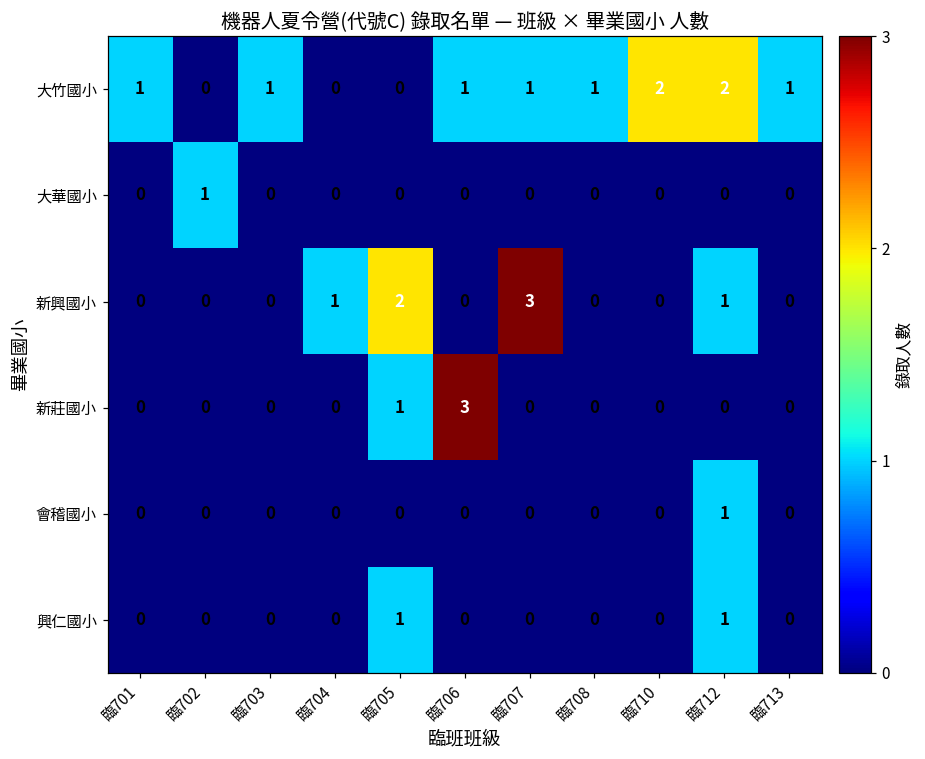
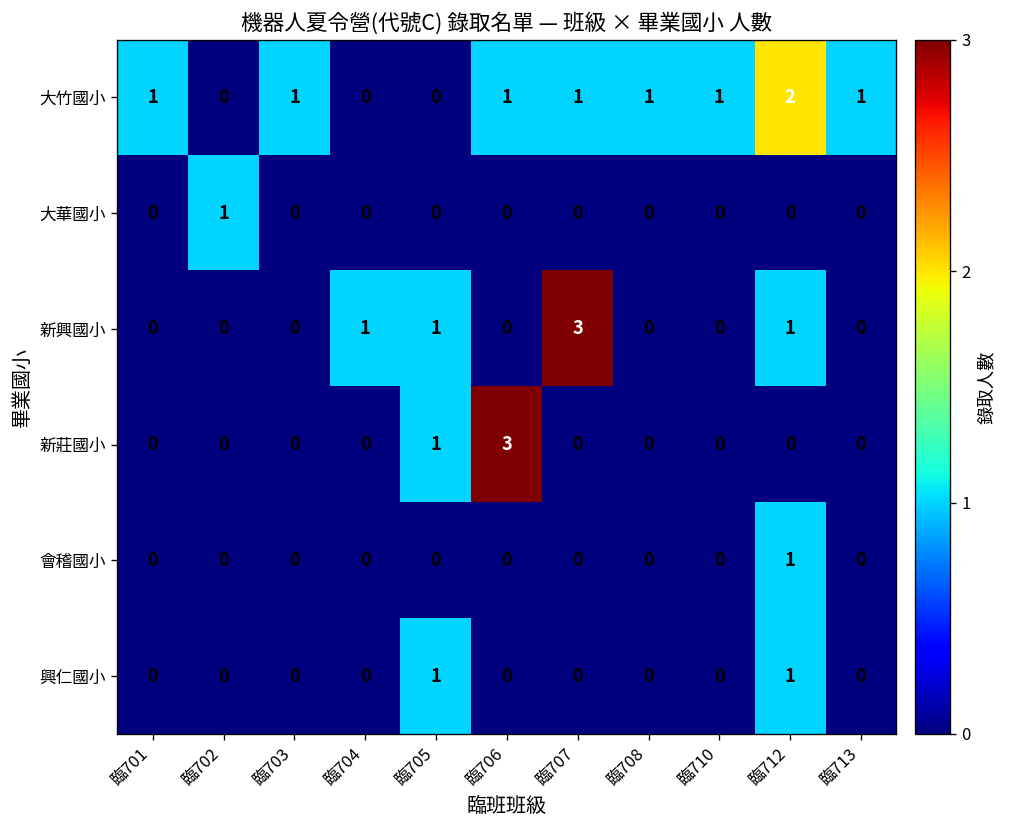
大竹國小, 臨710: 2 -> 1
新興國小, 臨705: 2 -> 1
